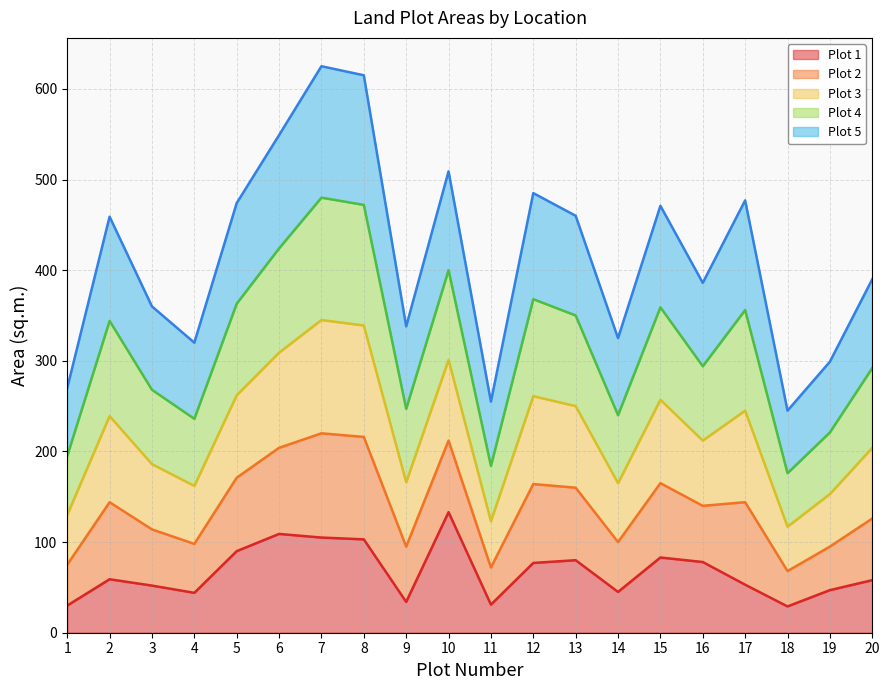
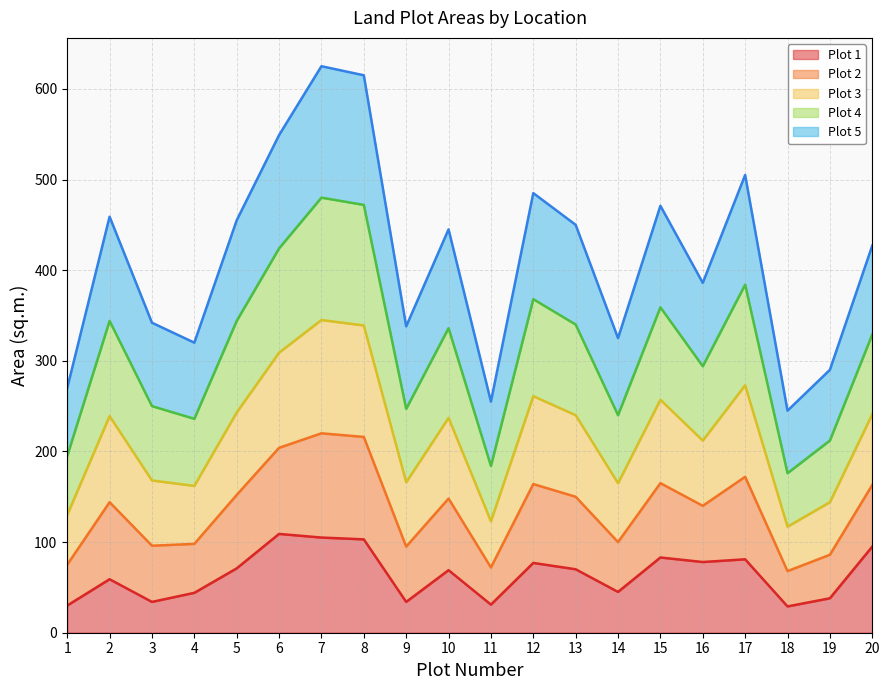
Plot 1, 3: 50 -> 30
Plot 1, 5: 90 -> 70
Plot 1, 10: 130 -> 70
Plot 1, 13: 80 -> 70
Plot 1, 17: 50 -> 80
Plot 1, 19: 50 -> 40
Plot 1, 20: 60 -> 100
